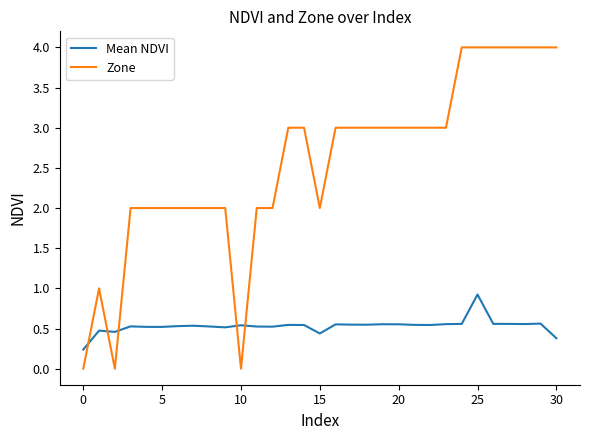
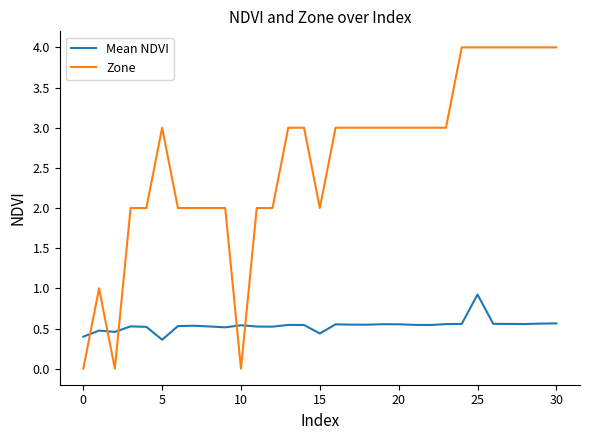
Mean NDVI, 0: 0.2 -> 0.4
Mean NDVI, 5: 0.5 -> 0.4
Zone, 5: 2 -> 3
Mean NDVI, 30: 0.4 -> 0.6
